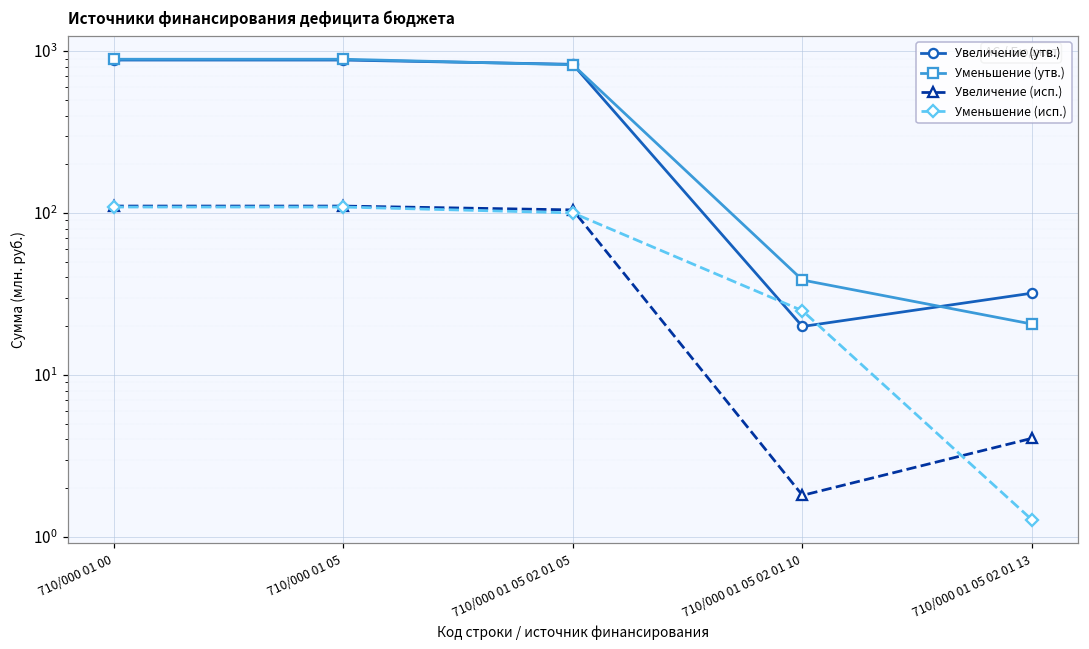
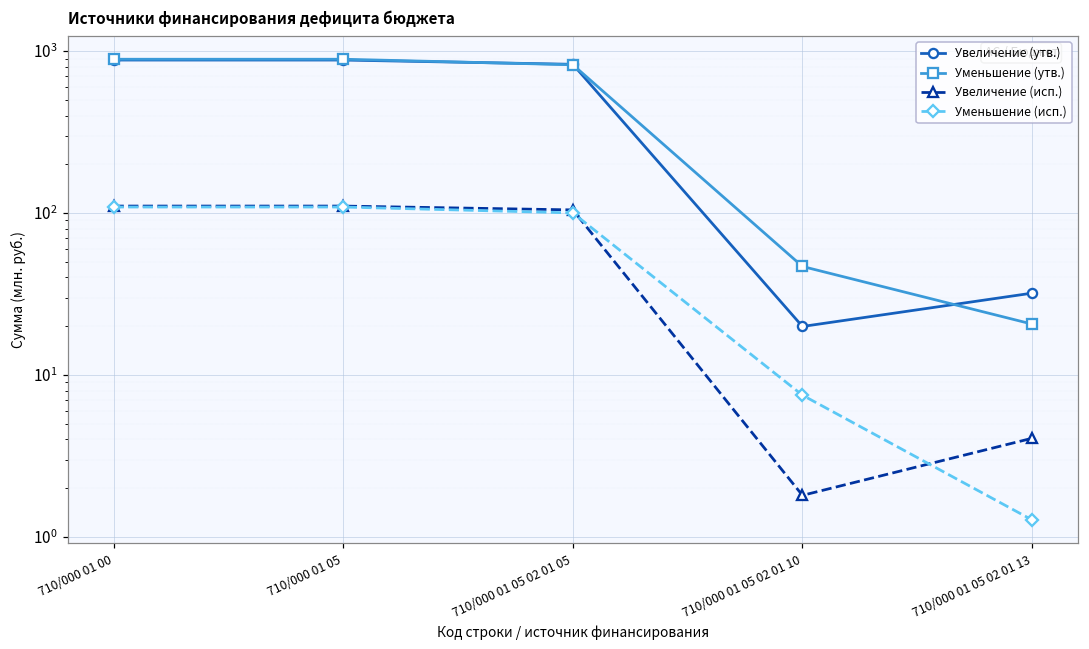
Уменьшение (утв.), 710/000 01 05 02 01 10: 39 -> 47
Уменьшение (исп.), 710/000 01 05 02 01 10: 25 -> 7
